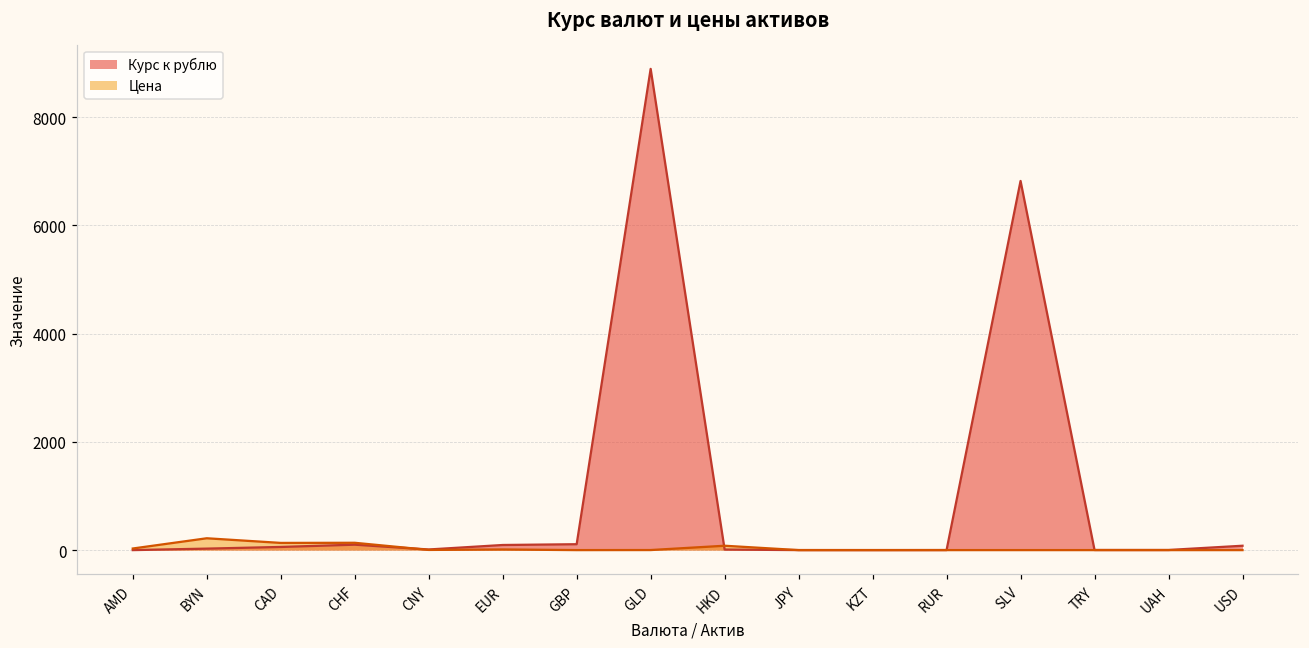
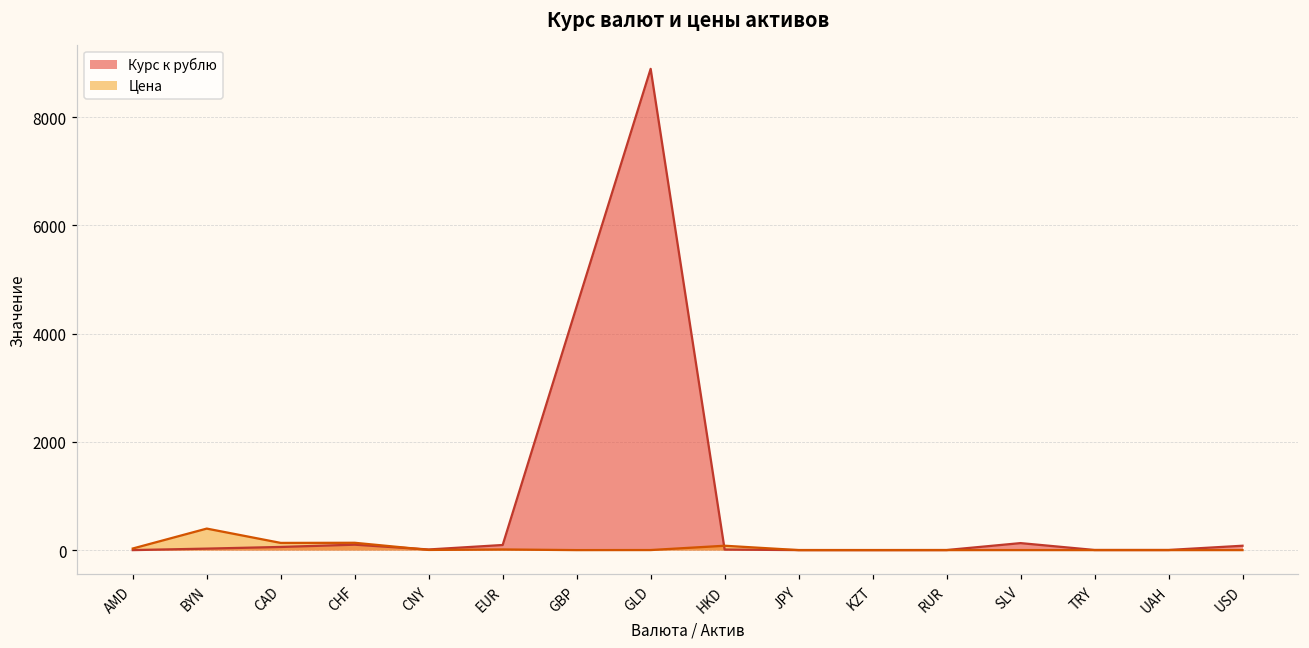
Цена, BYN: 200 -> 400
Курс к рублю, GBP: 100 -> 4500
Курс к рублю, SLV: 6800 -> 100
